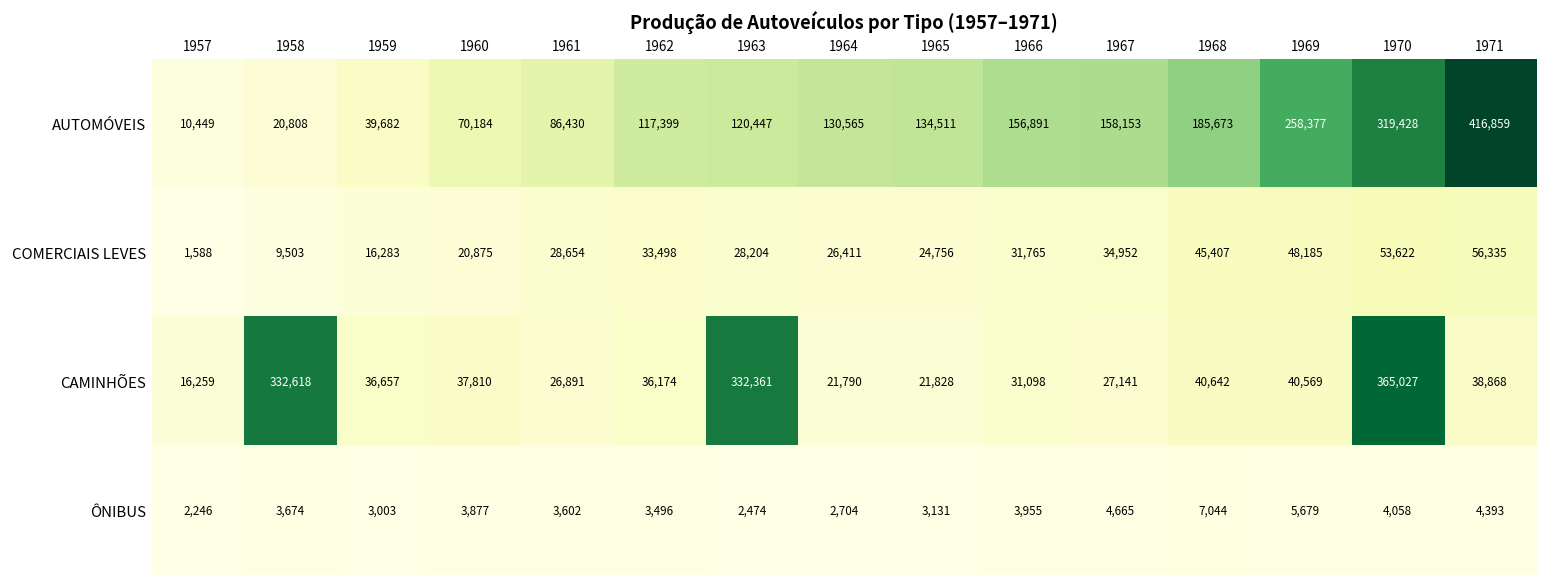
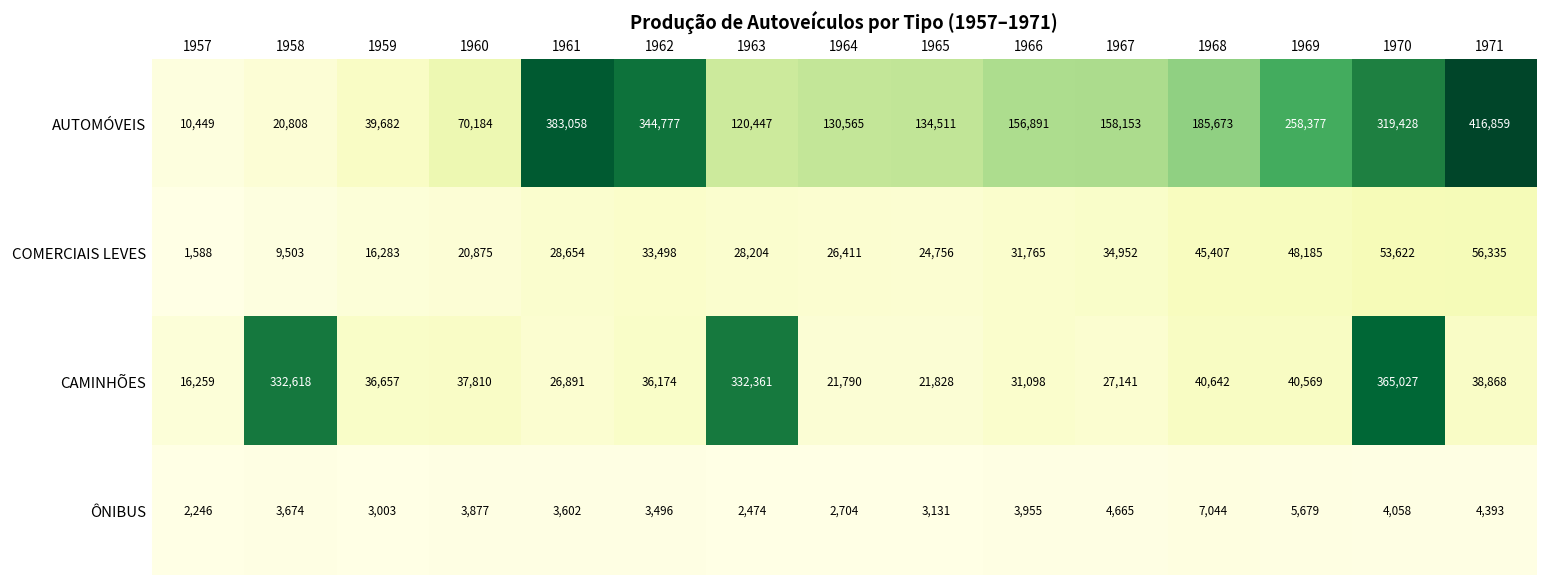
AUTOMÓVEIS, 1961: 86,430 -> 383,058
AUTOMÓVEIS, 1962: 117,399 -> 344,777
